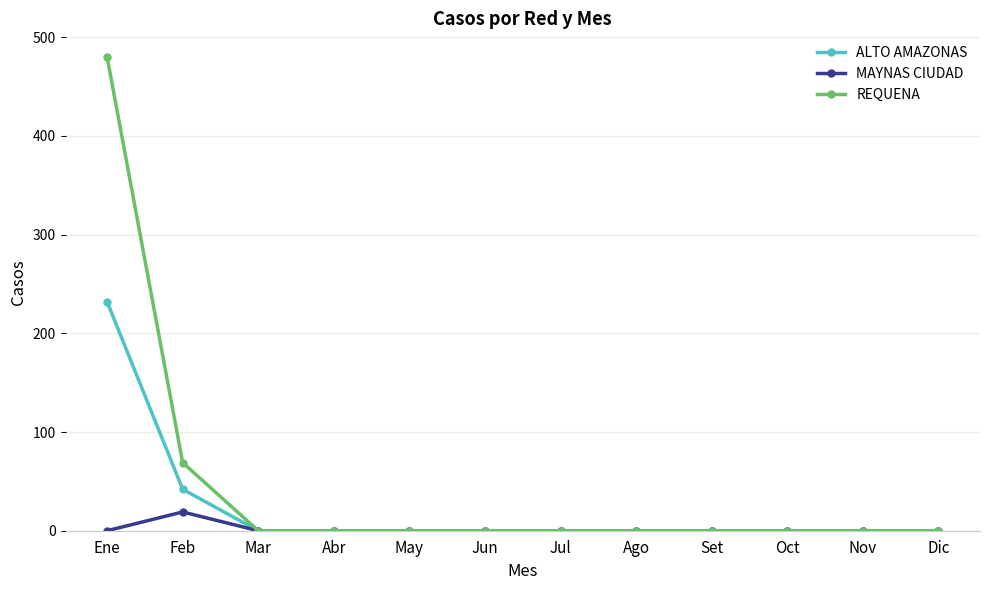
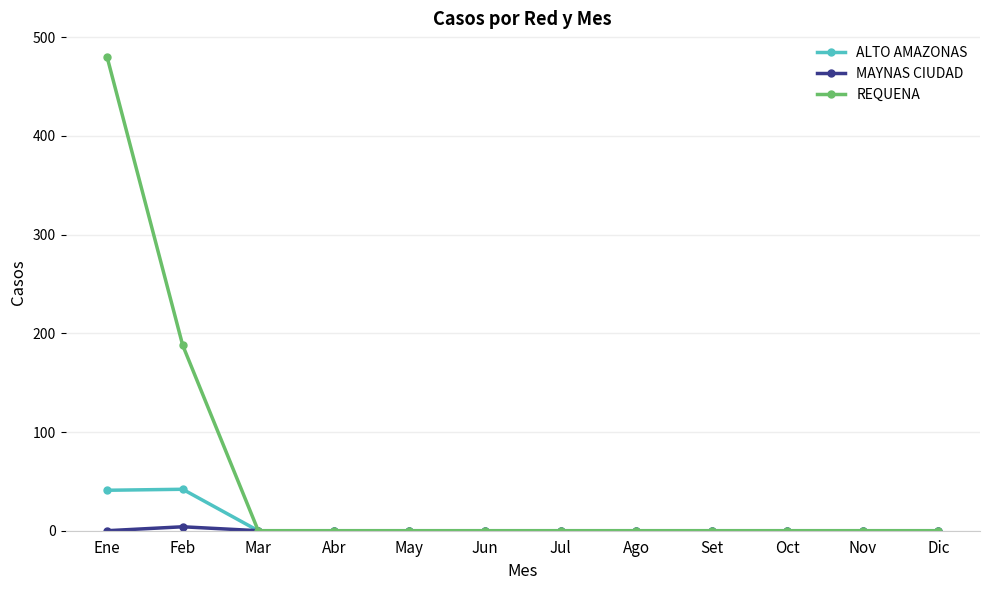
ALTO AMAZONAS, Ene: 230 -> 40
MAYNAS CIUDAD, Feb: 20 -> 0
REQUENA, Feb: 70 -> 190
